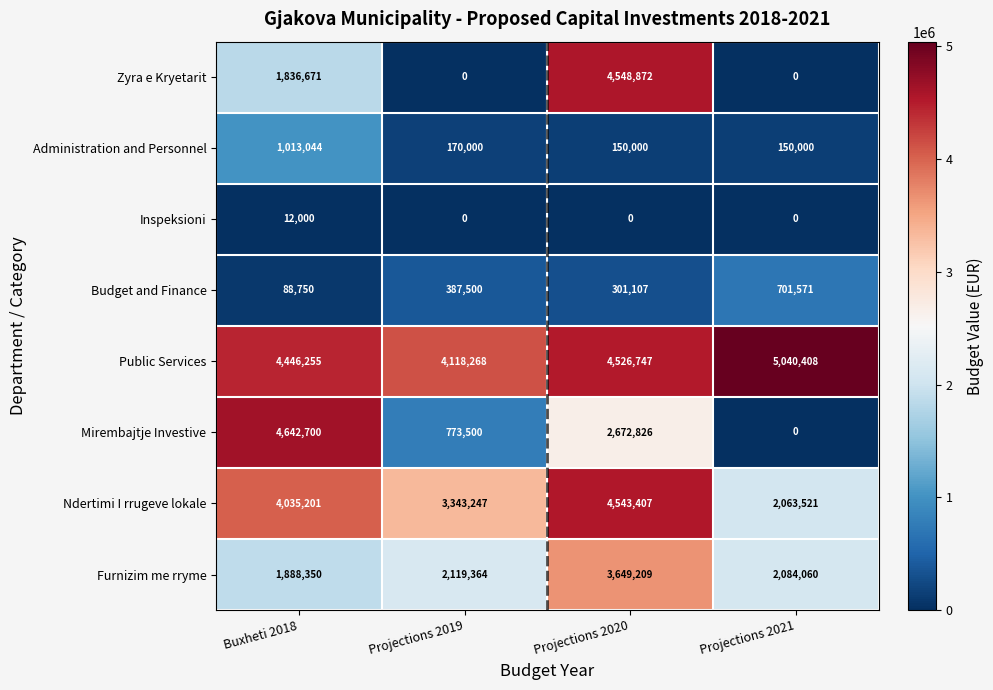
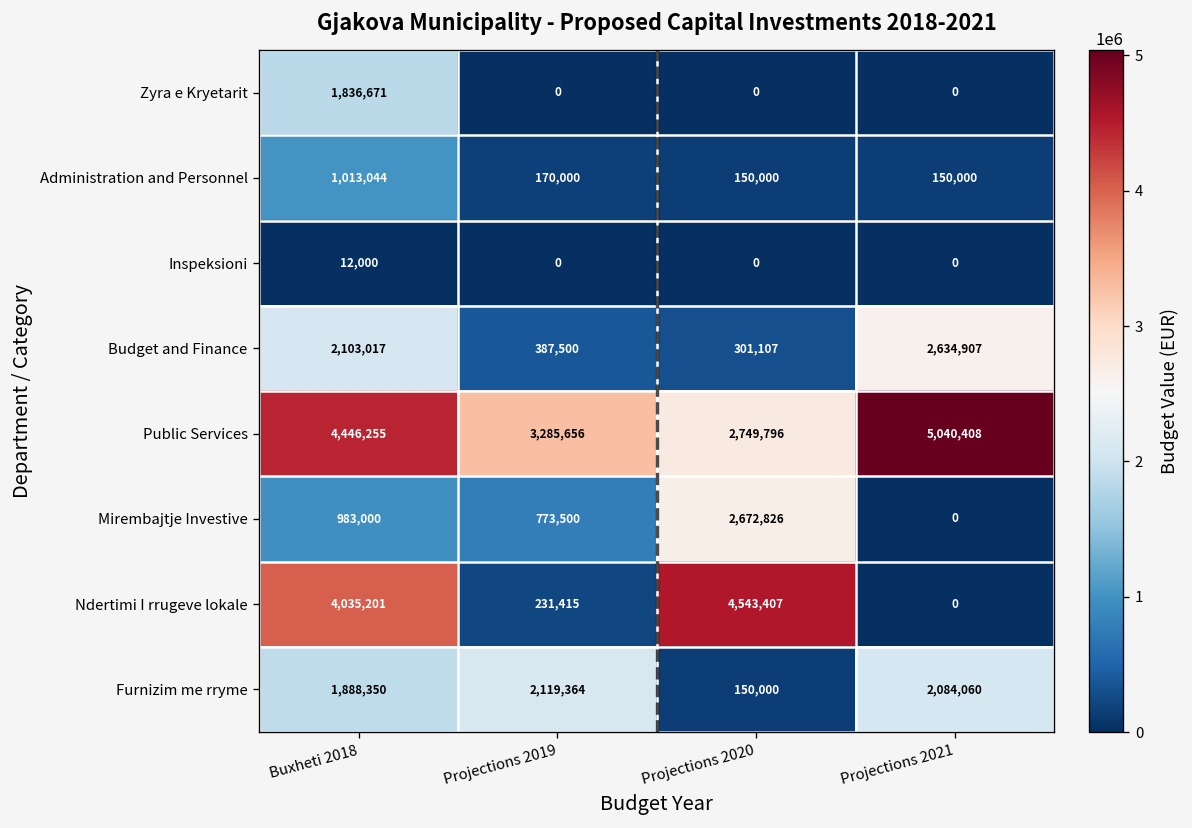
Zyra e Kryetarit, Projections 2020: 4,548,872 -> 0
Budget and Finance, Buxheti 2018: 88,750 -> 2,103,017
Budget and Finance, Projections 2021: 701,571 -> 2,634,907
Public Services, Projections 2019: 4,118,268 -> 3,285,656
Public Services, Projections 2020: 4,526,747 -> 2,749,796
Mirembajtje Investive, Buxheti 2018: 4,642,700 -> 983,000
Ndertimi I rrugeve lokale, Projections 2019: 3,343,247 -> 231,415
Ndertimi I rrugeve lokale, Projections 2021: 2,063,521 -> 0
Furnizim me rryme, Projections 2020: 3,649,209 -> 150,000
